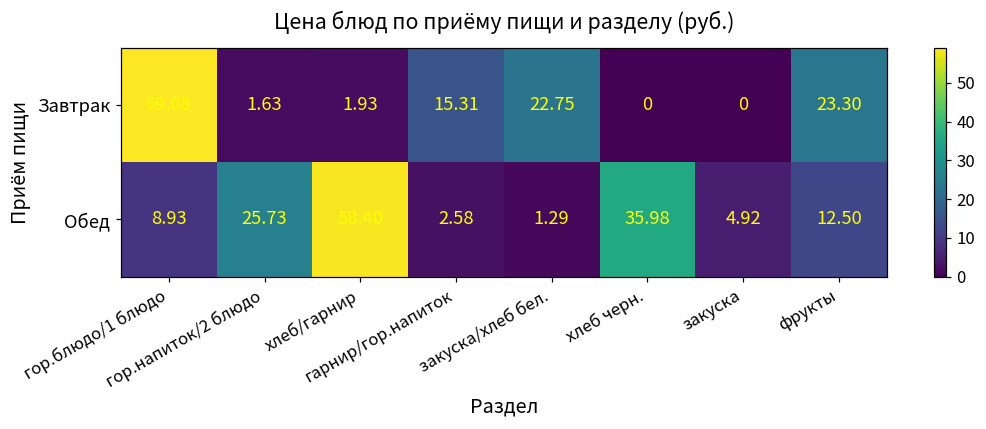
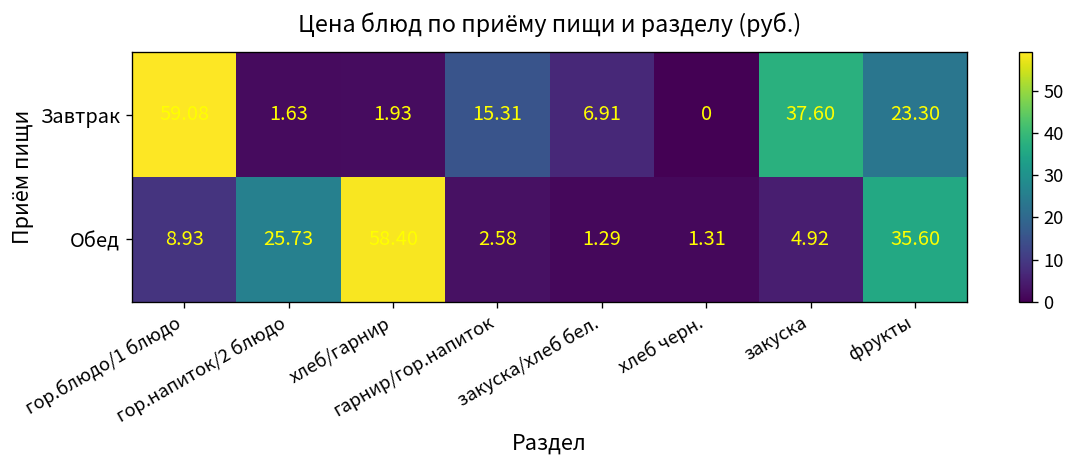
Завтрак, закуска/хлеб бел.: 22.75 -> 6.91
Завтрак, закуска: 0 -> 37.60
Обед, хлеб черн.: 35.98 -> 1.31
Обед, фрукты: 12.50 -> 35.60
